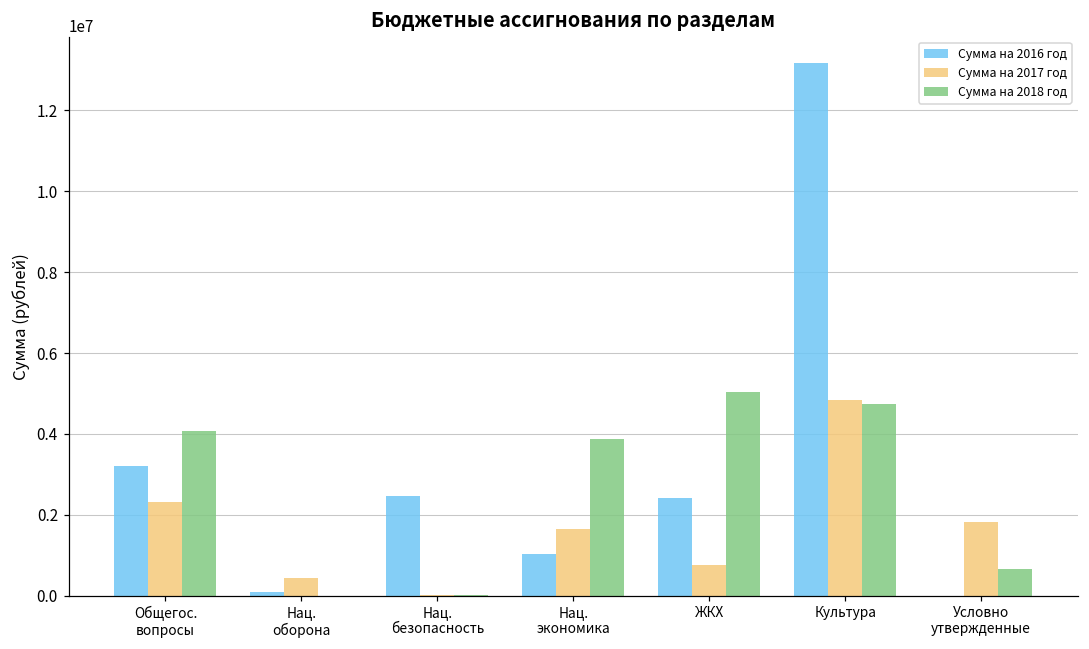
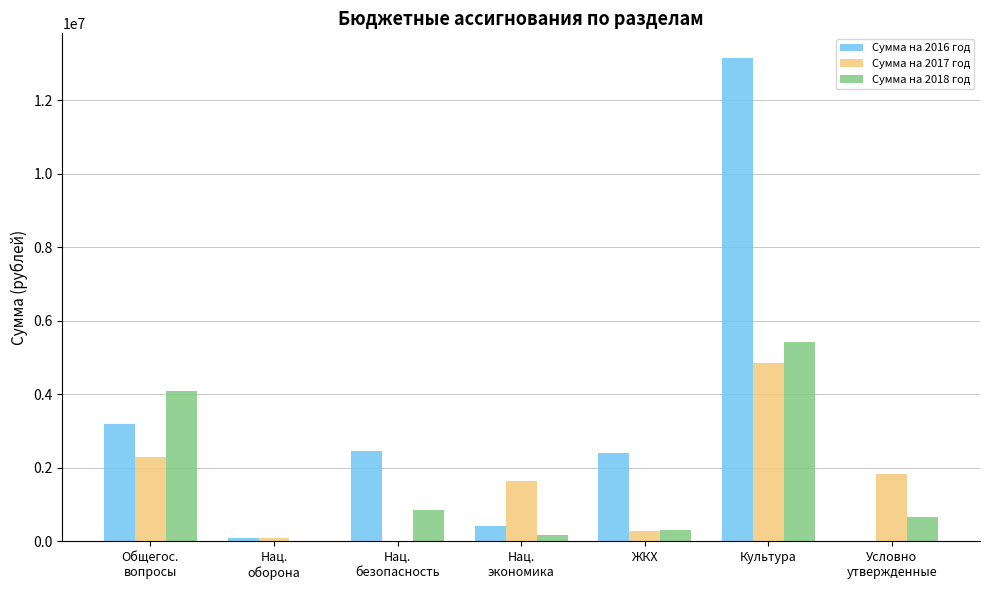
Сумма на 2017 год, Нац. оборона: 400000 -> 100000
Сумма на 2018 год, Нац. безопасность: 0 -> 900000
Сумма на 2016 год, Нац. экономика: 1000000 -> 400000
Сумма на 2018 год, Нац. экономика: 3900000 -> 200000
Сумма на 2017 год, ЖКХ: 800000 -> 300000
Сумма на 2018 год, ЖКХ: 5000000 -> 300000
Сумма на 2018 год, Культура: 4700000 -> 5400000
